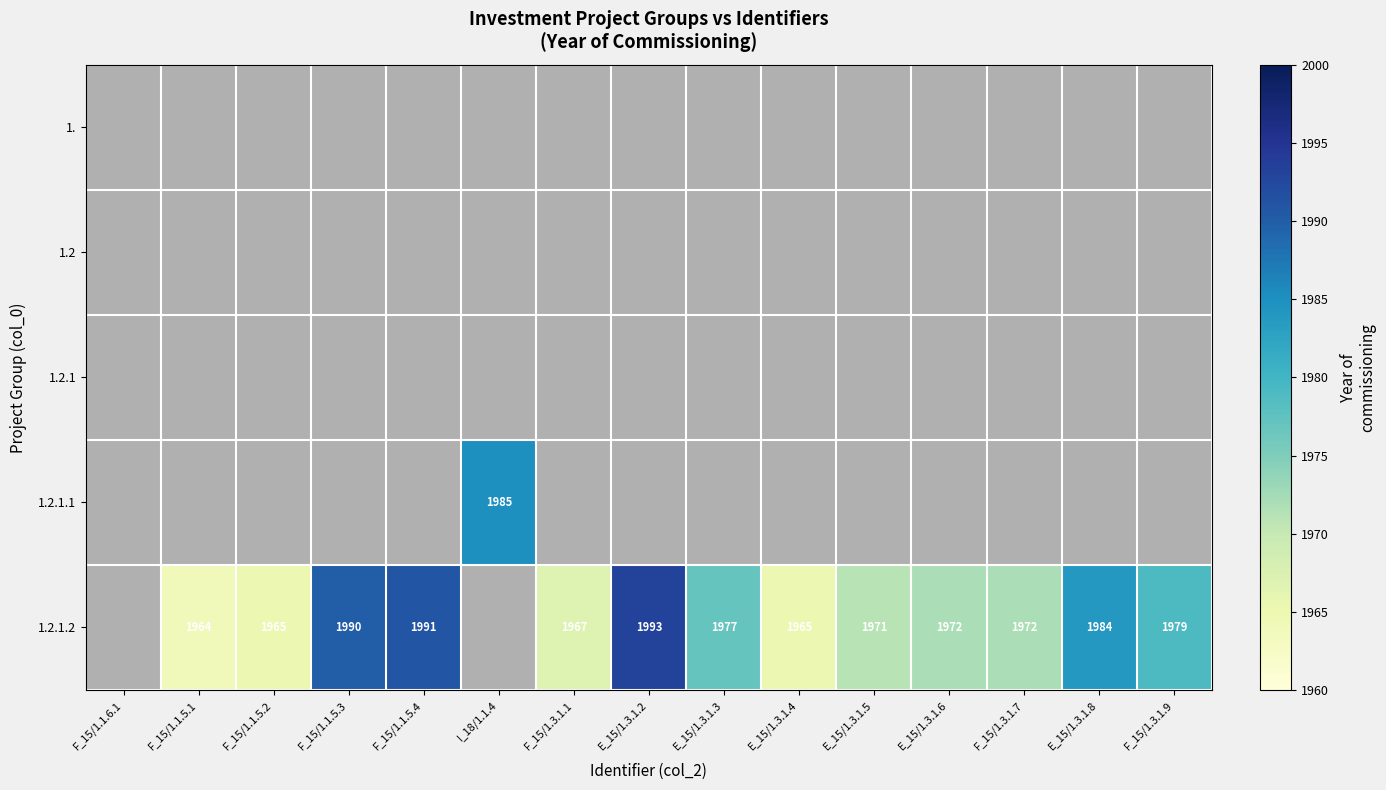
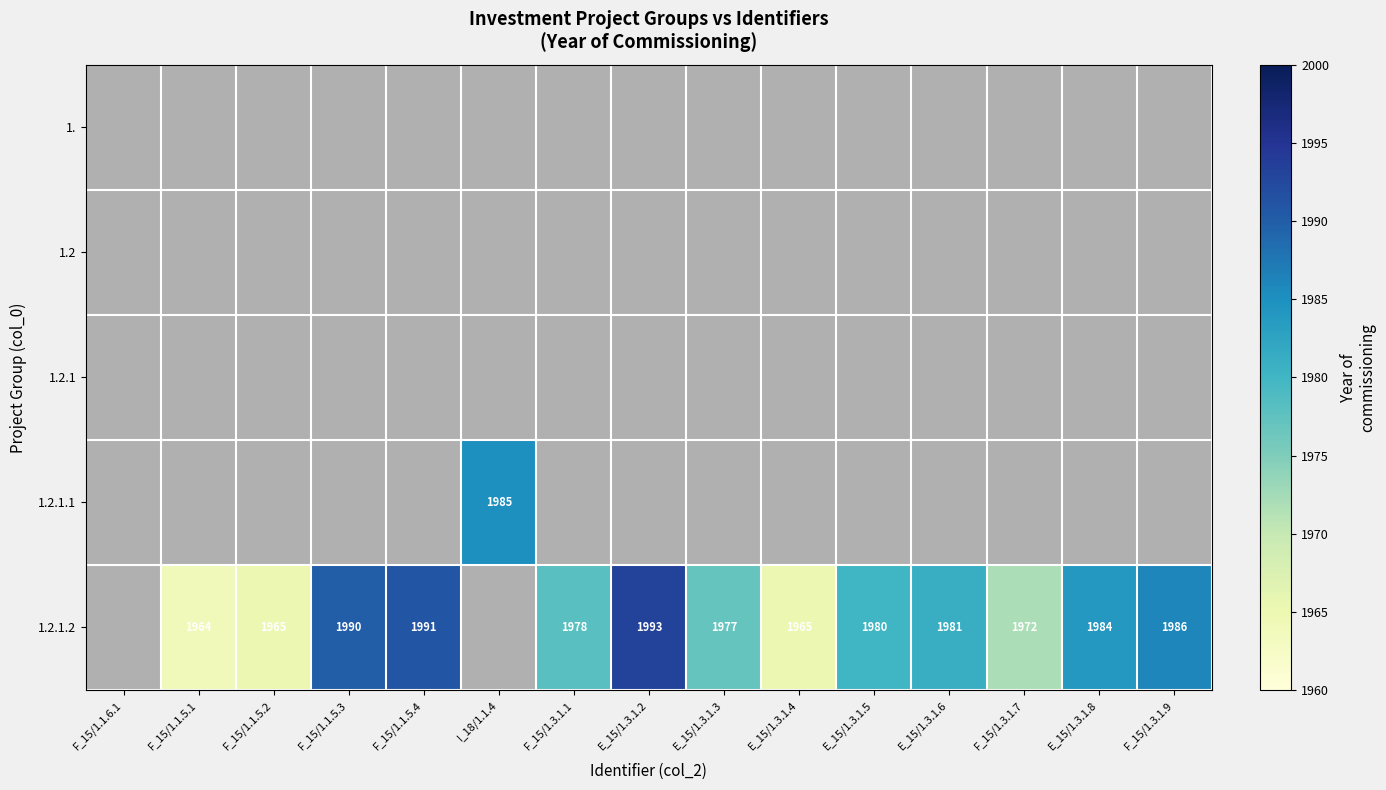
1.2.1.2, F_15/1.3.1.1: 1967 -> 1978
1.2.1.2, E_15/1.3.1.5: 1971 -> 1980
1.2.1.2, E_15/1.3.1.6: 1972 -> 1981
1.2.1.2, F_15/1.3.1.9: 1979 -> 1986
